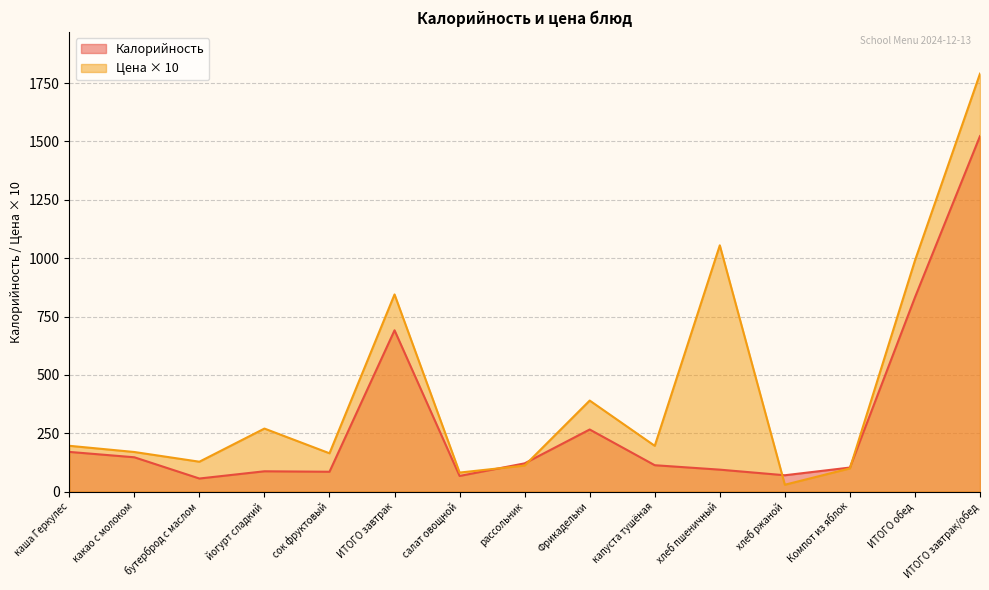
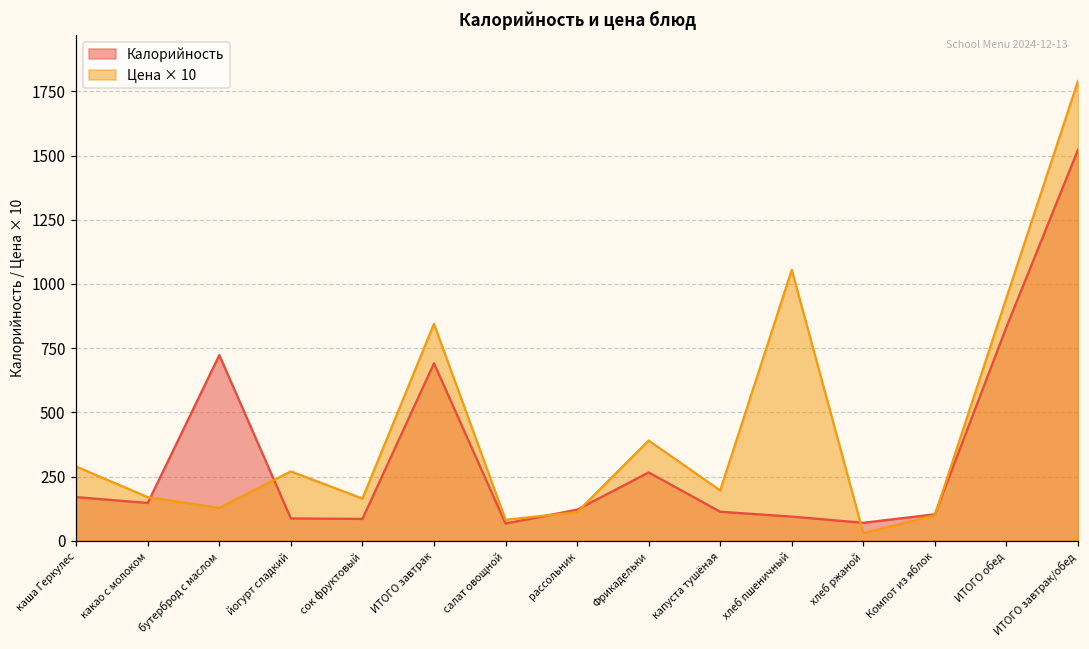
Цена × 10, каша Геркулес: 200 -> 290
Калорийность, бутерброд с маслом: 60 -> 720
Цена × 10, ИТОГО обед: 990 -> 950
